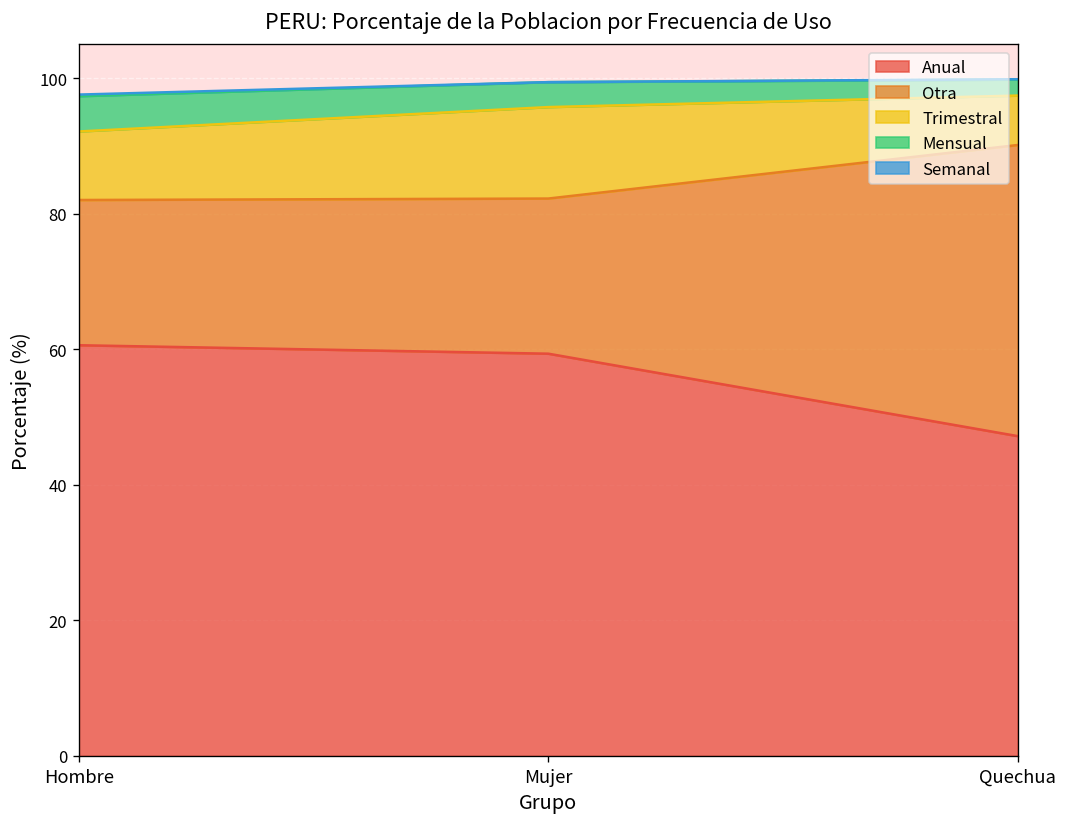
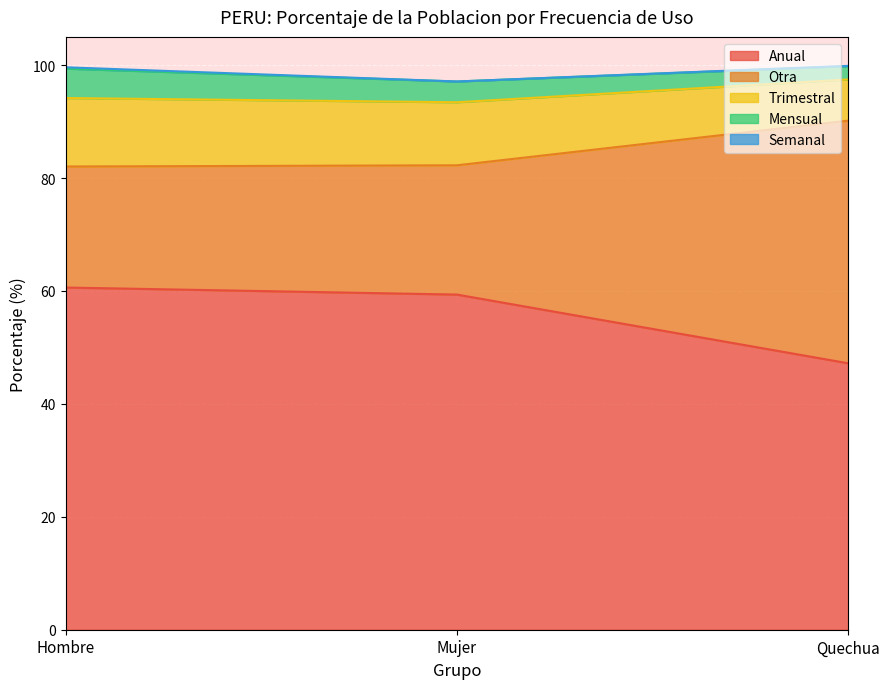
Trimestral, Hombre: 10 -> 12
Trimestral, Mujer: 13 -> 11
